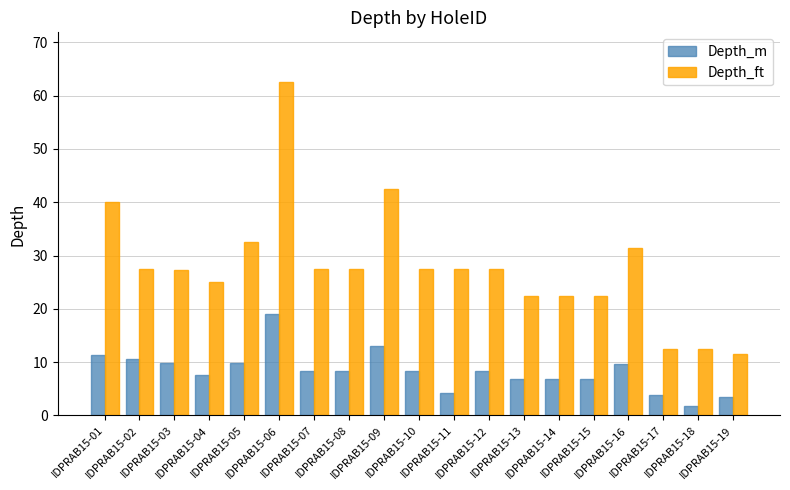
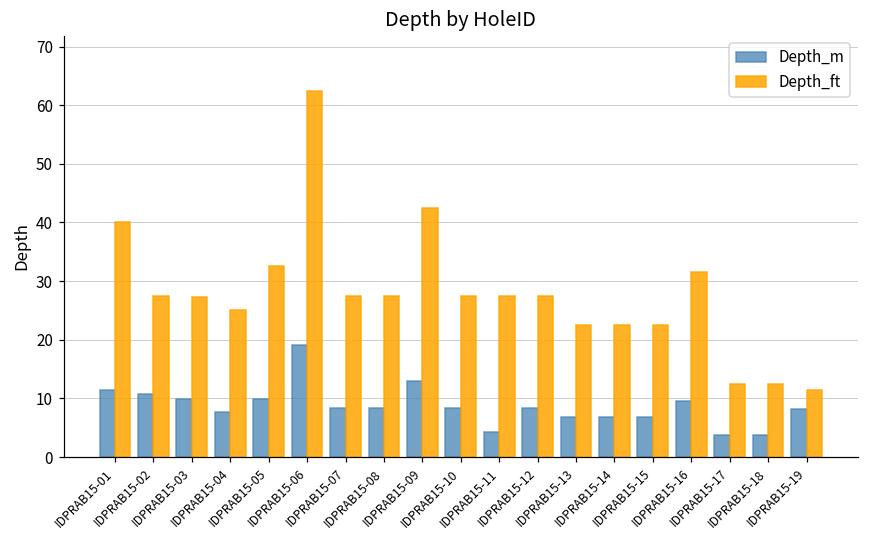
Depth_m, IDPRAB15-18: 2 -> 4
Depth_m, IDPRAB15-19: 4 -> 8
